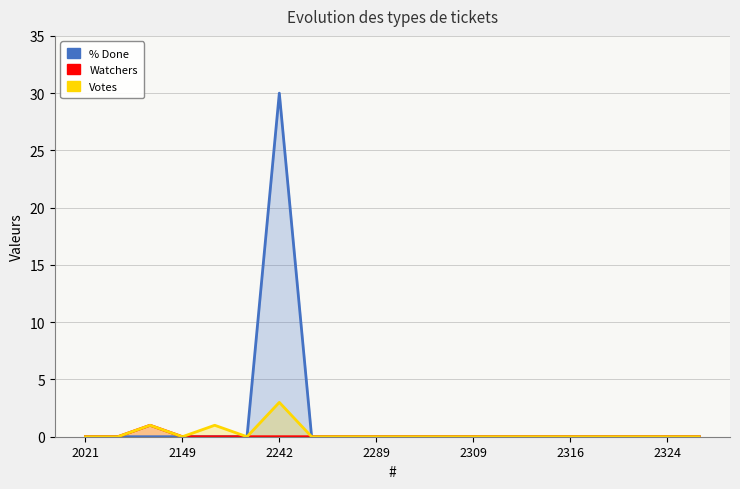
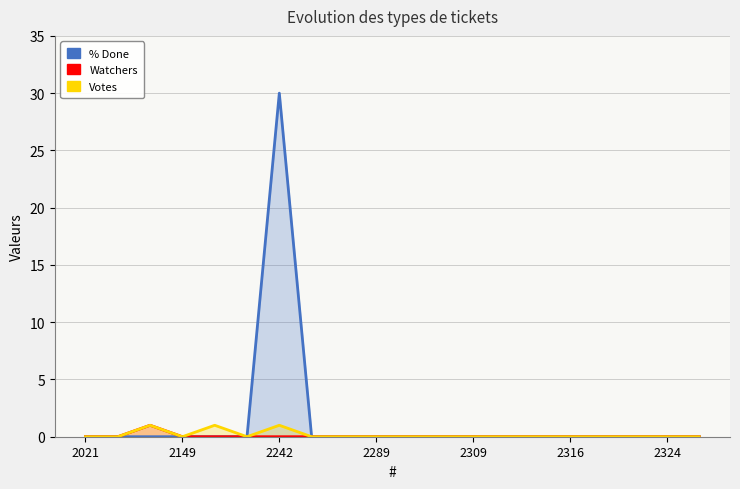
Votes, 2242: 3 -> 1
